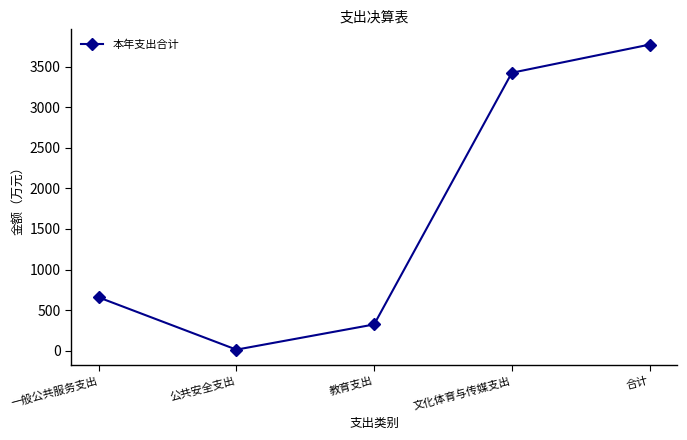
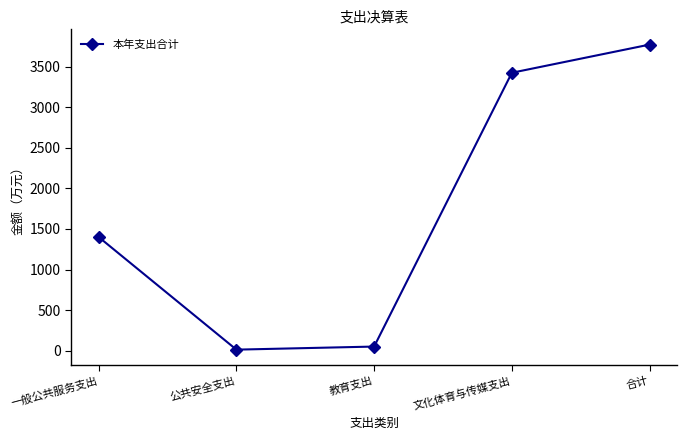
一般公共服务支出: 700 -> 1400
教育支出: 300 -> 100
